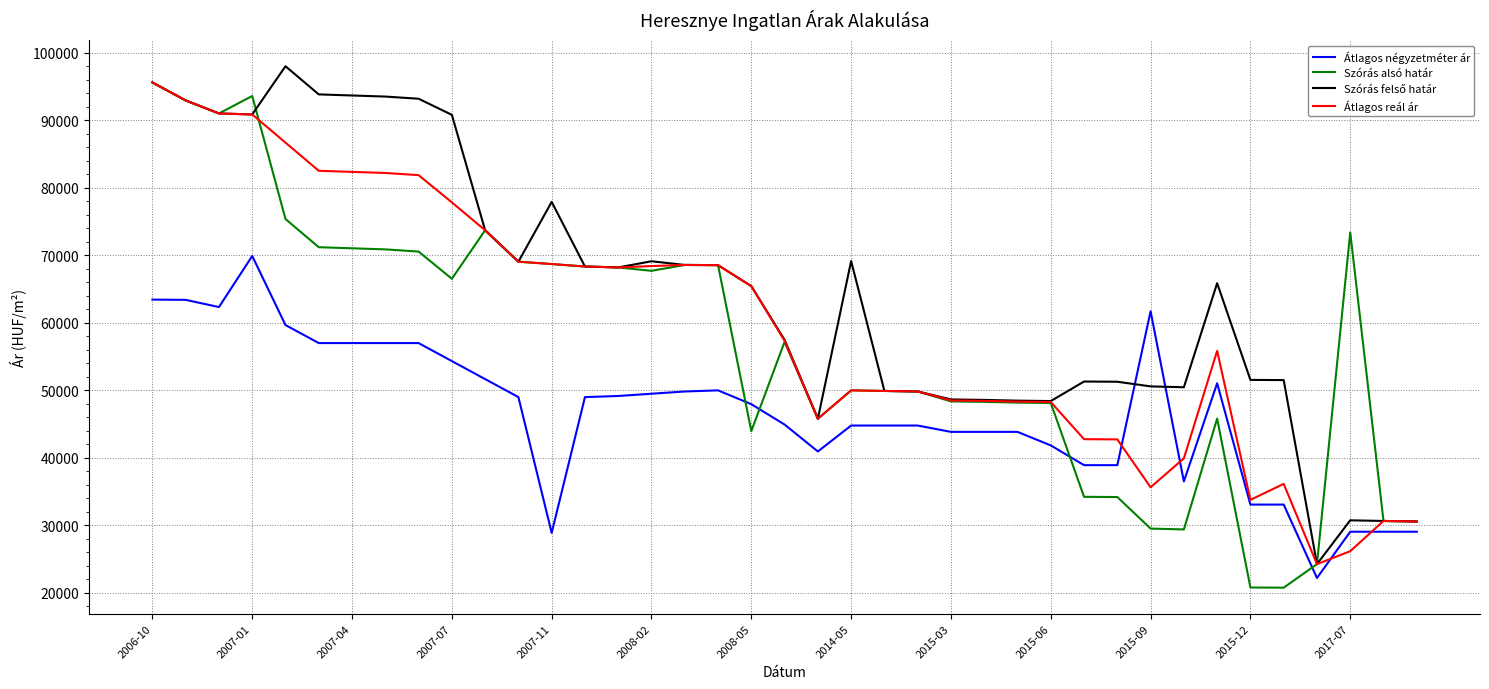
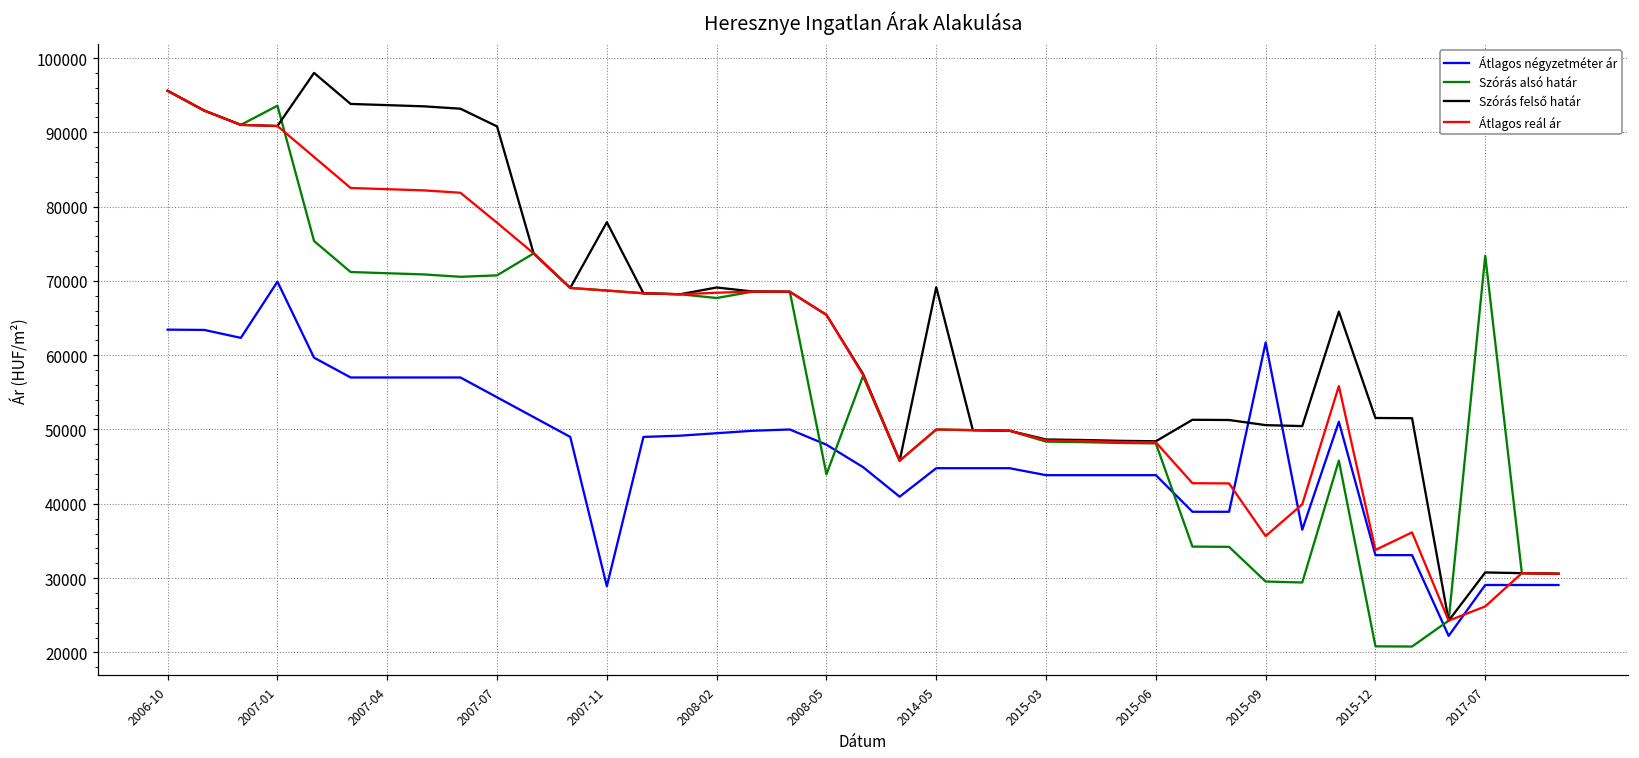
Szórás alsó határ, 2007-07: 67000 -> 71000
Átlagos négyzetméter ár, 2015-06: 42000 -> 44000
